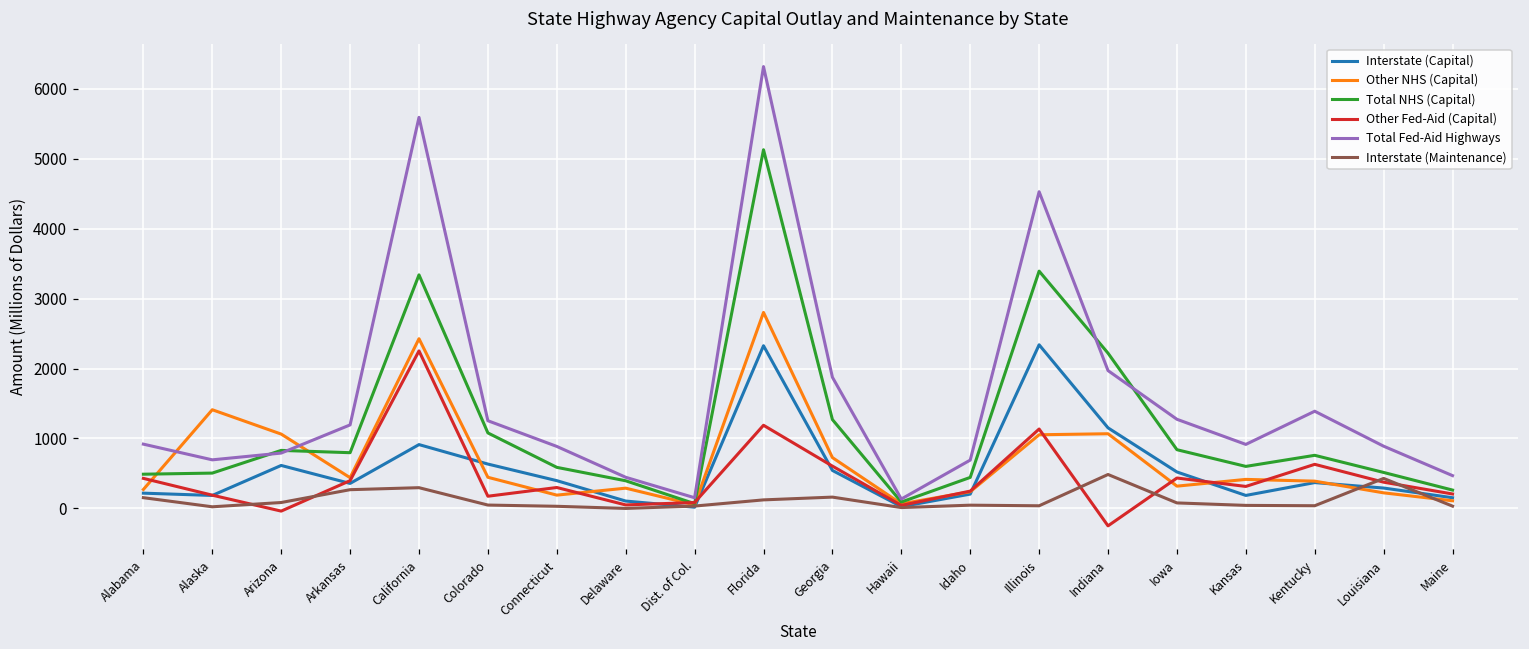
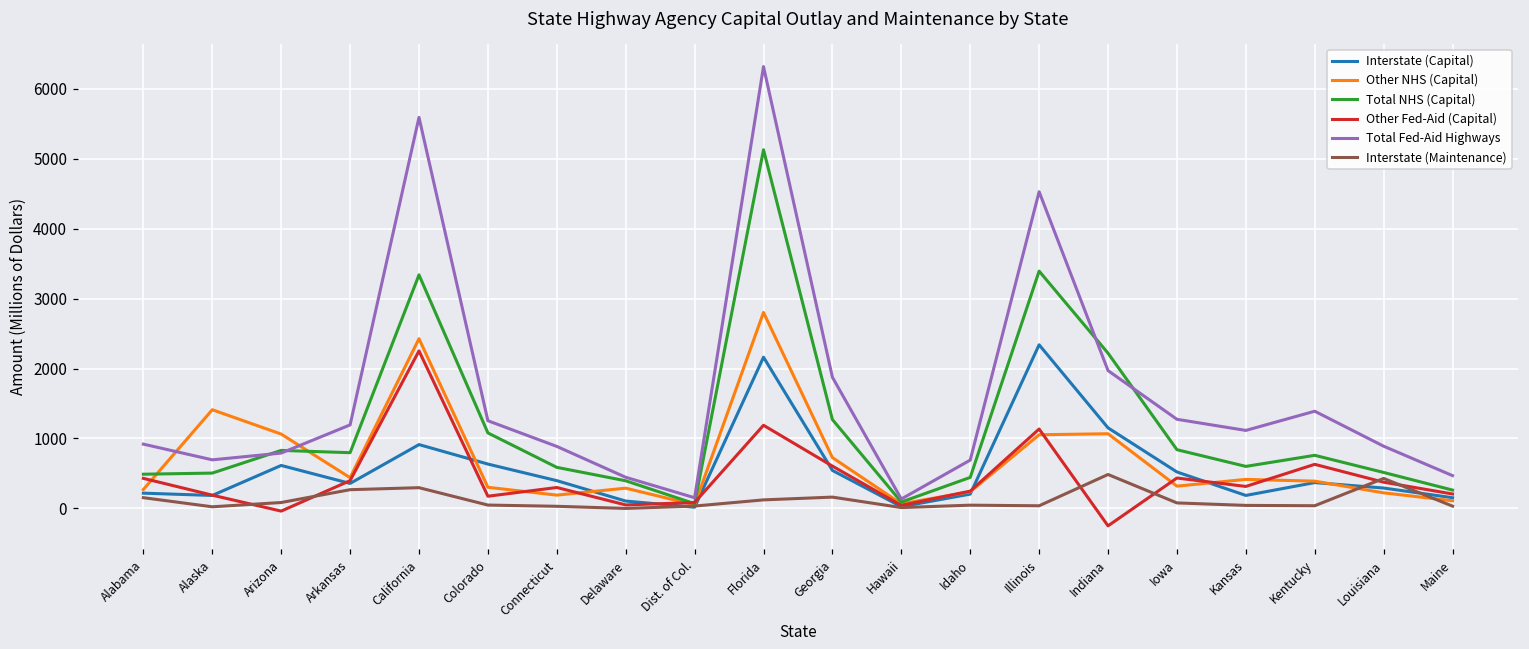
Other NHS (Capital), Colorado: 400 -> 300
Interstate (Capital), Florida: 2300 -> 2200
Total Fed-Aid Highways, Kansas: 900 -> 1100
